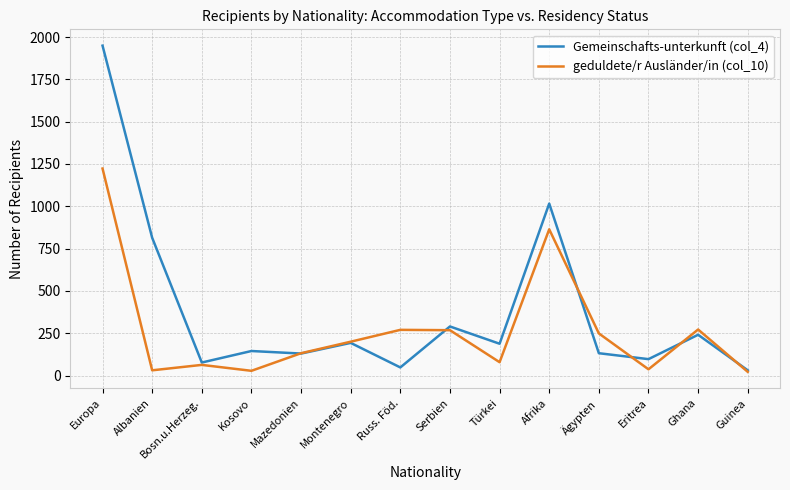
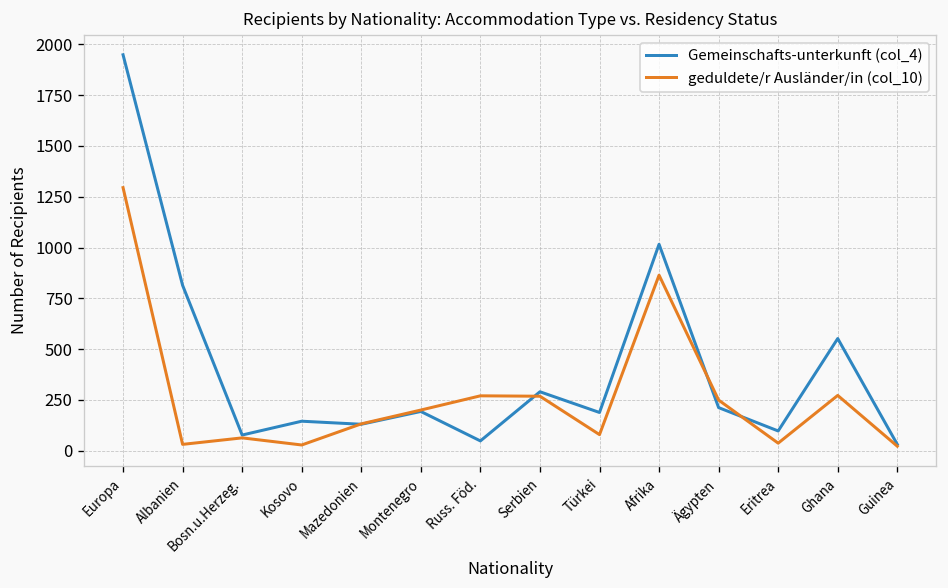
geduldete/r Ausländer/in (col_10), Europa: 1220 -> 1300
Gemeinschafts-unterkunft (col_4), Ägypten: 130 -> 210
Gemeinschafts-unterkunft (col_4), Ghana: 240 -> 550
